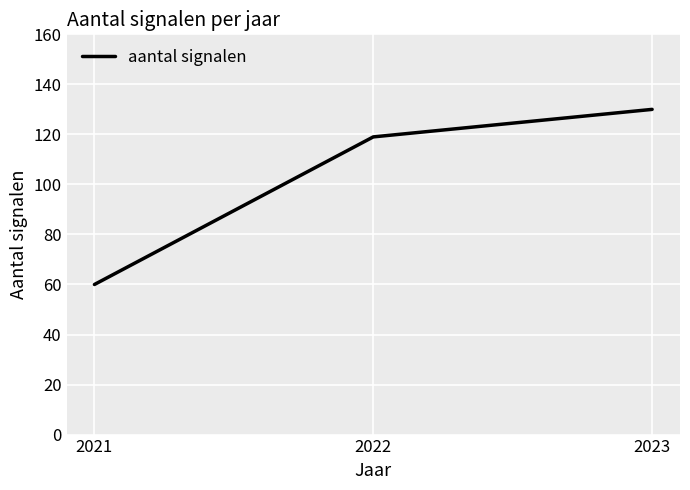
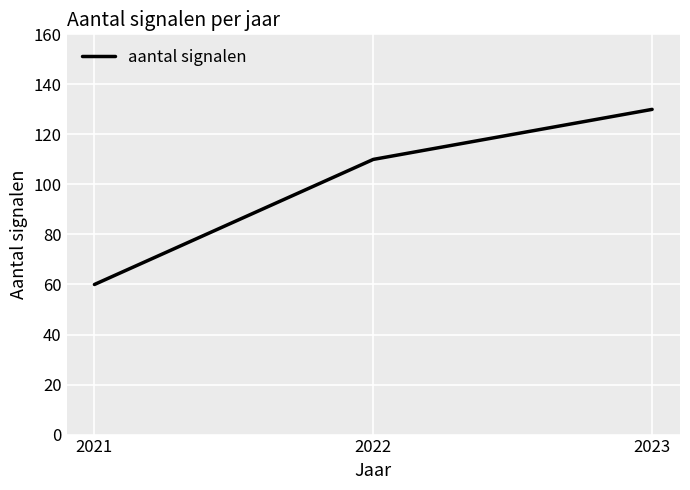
2022: 119 -> 110
